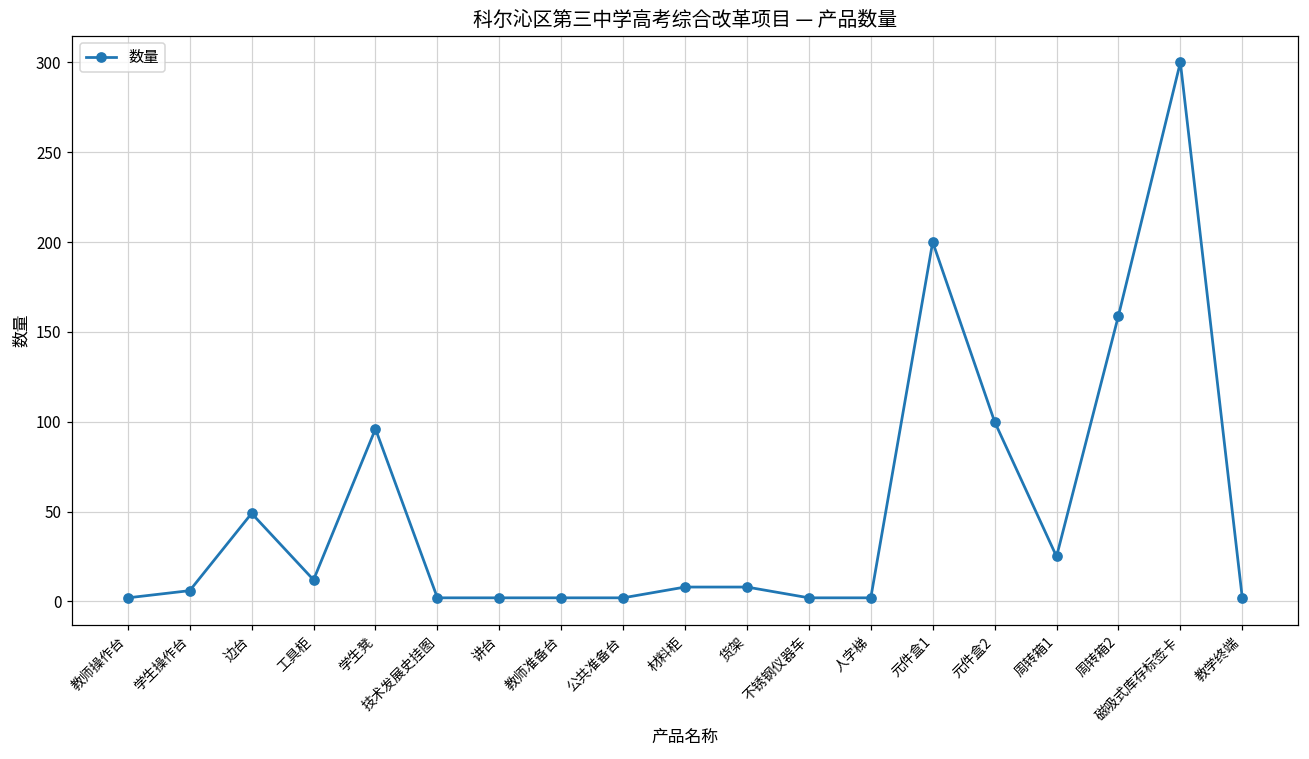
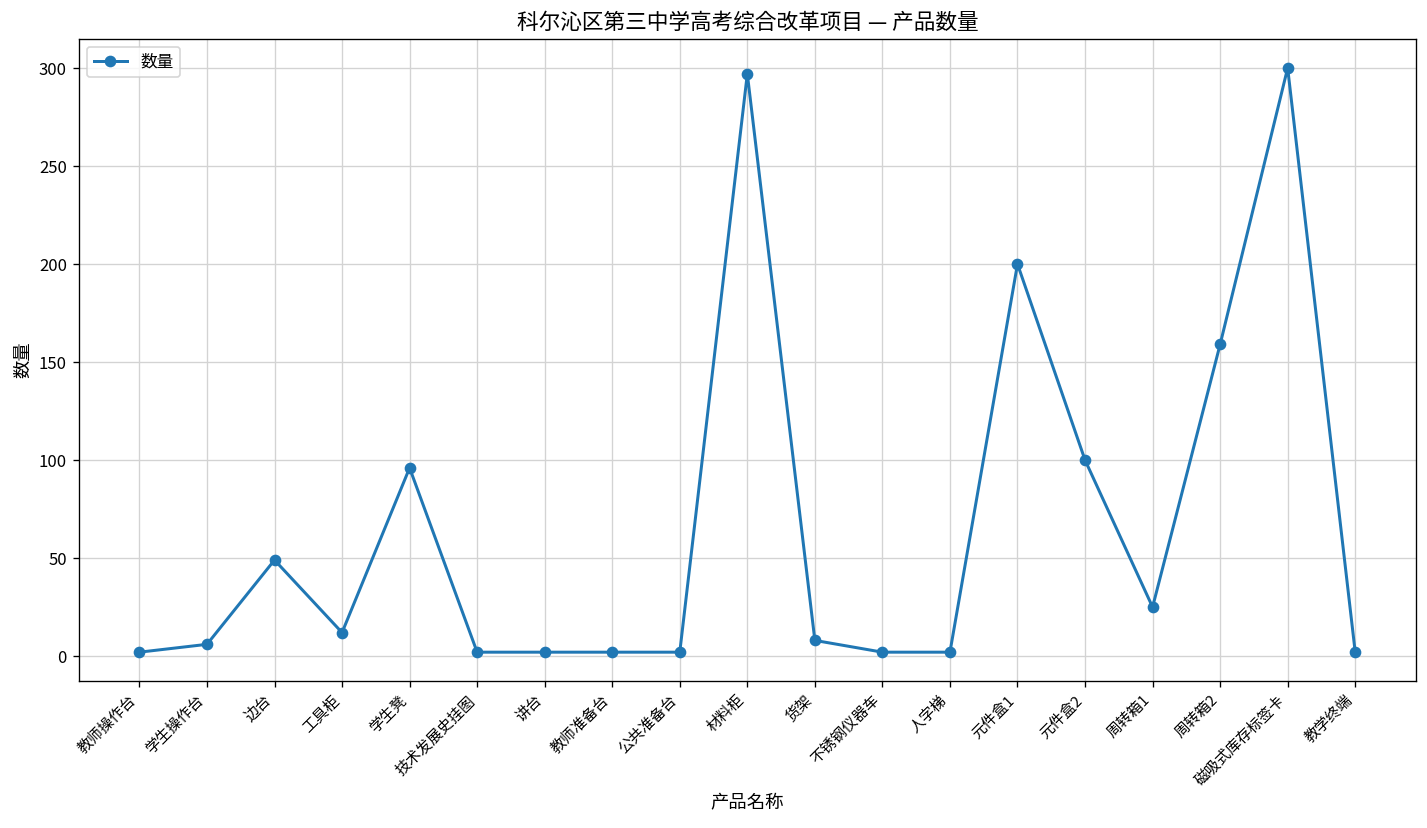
材料柜: 8 -> 297
